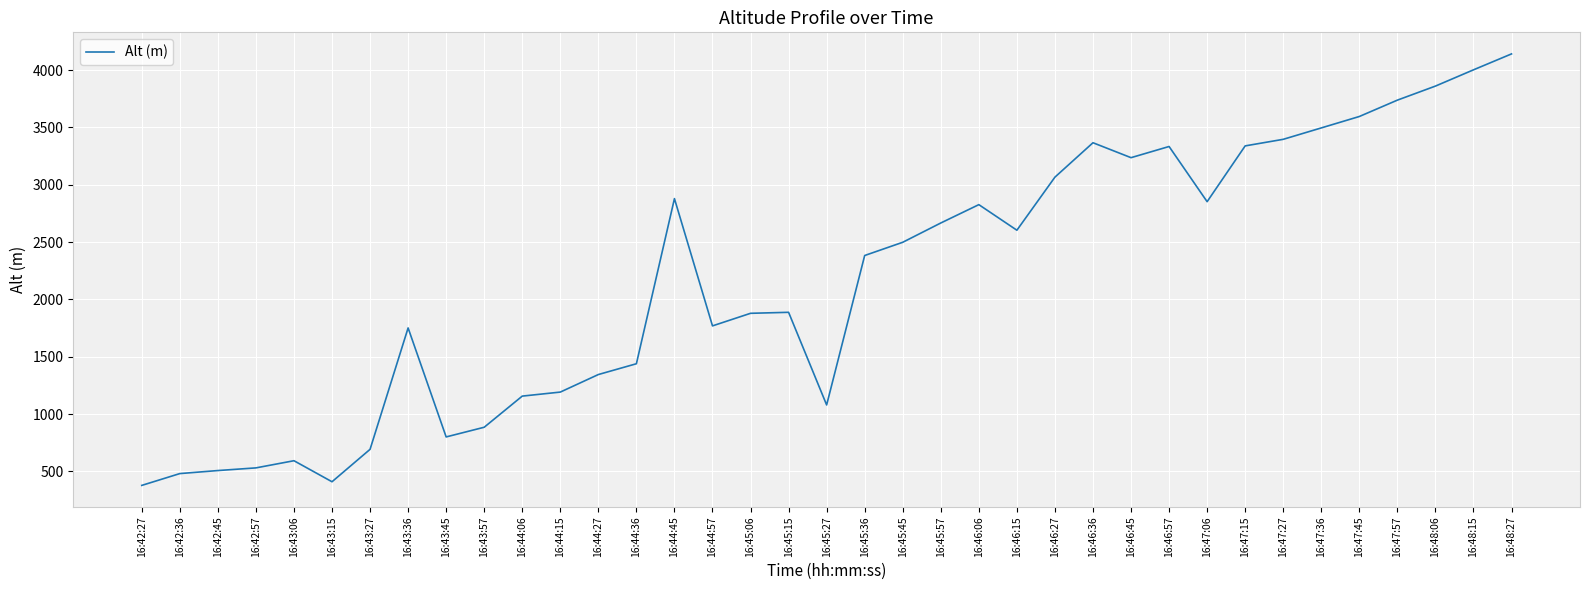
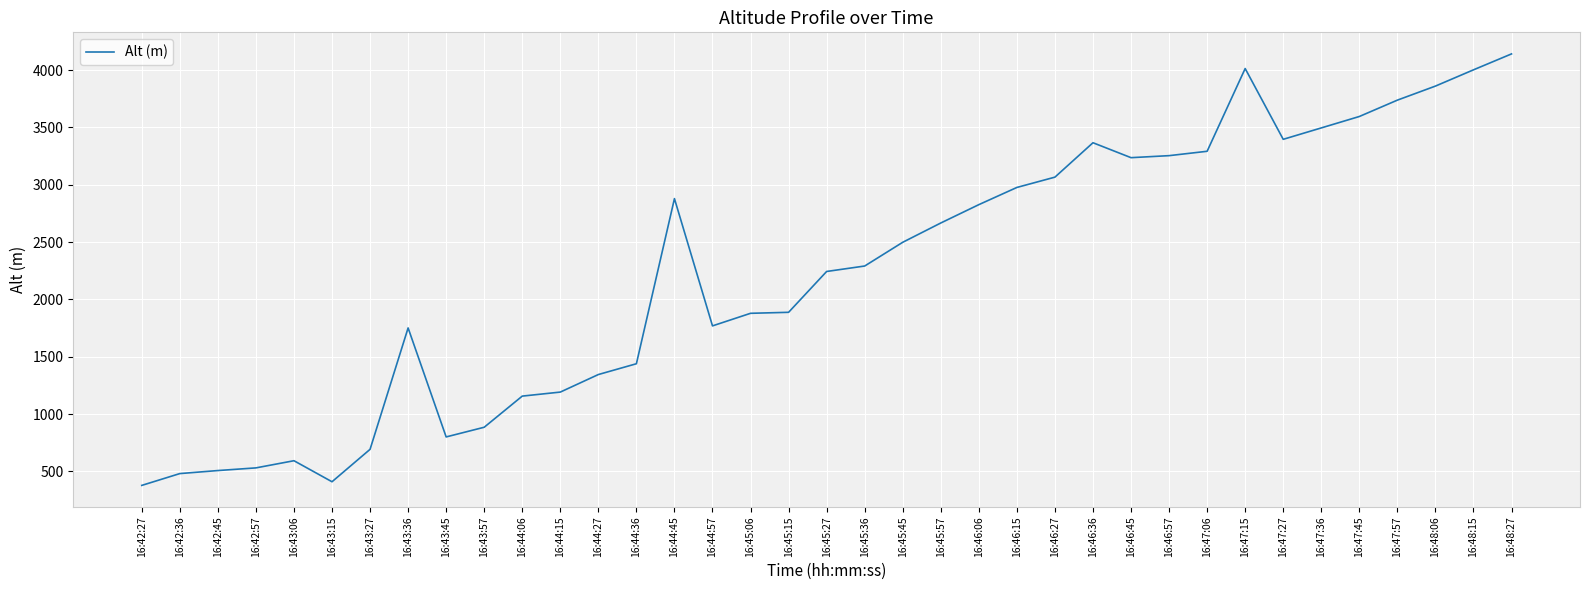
16:45:27: 1080 -> 2240
16:45:36: 2380 -> 2290
16:46:15: 2600 -> 2980
16:46:57: 3330 -> 3250
16:47:06: 2850 -> 3290
16:47:15: 3340 -> 4010
